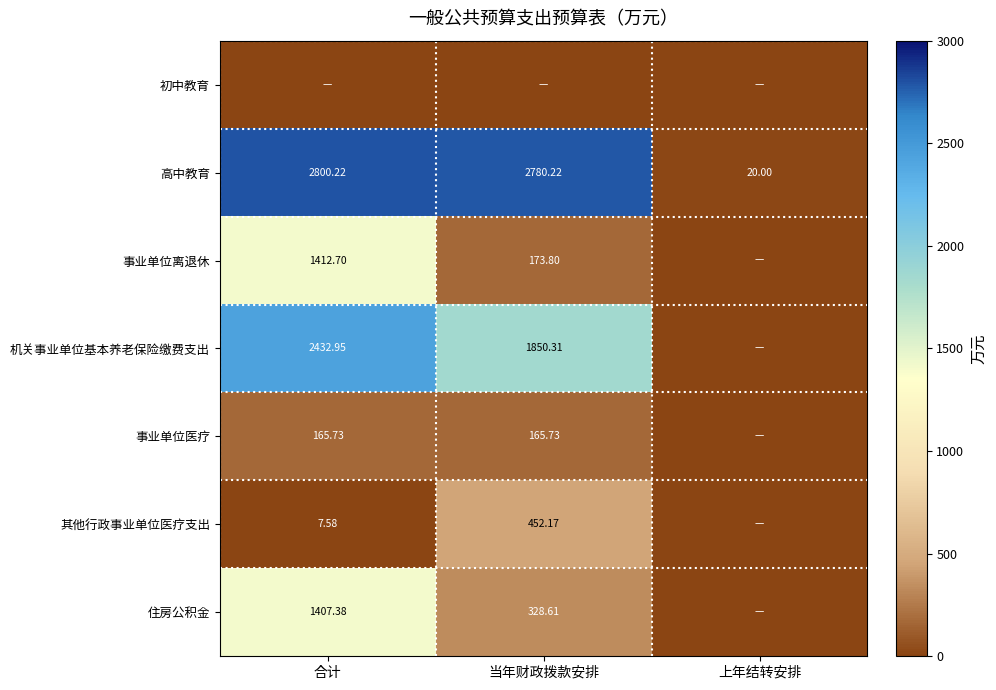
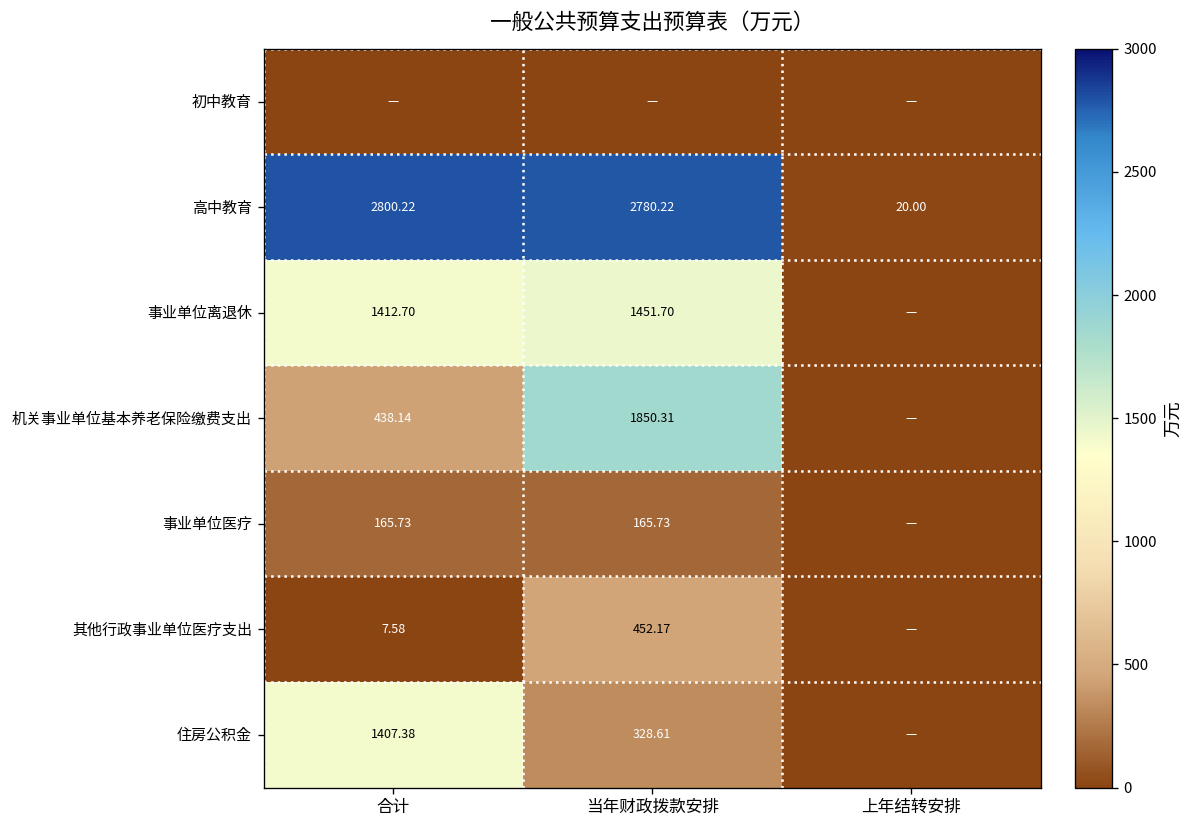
事业单位离退休, 当年财政拨款安排: 173.80 -> 1451.70
机关事业单位基本养老保险缴费支出, 合计: 2432.95 -> 438.14
